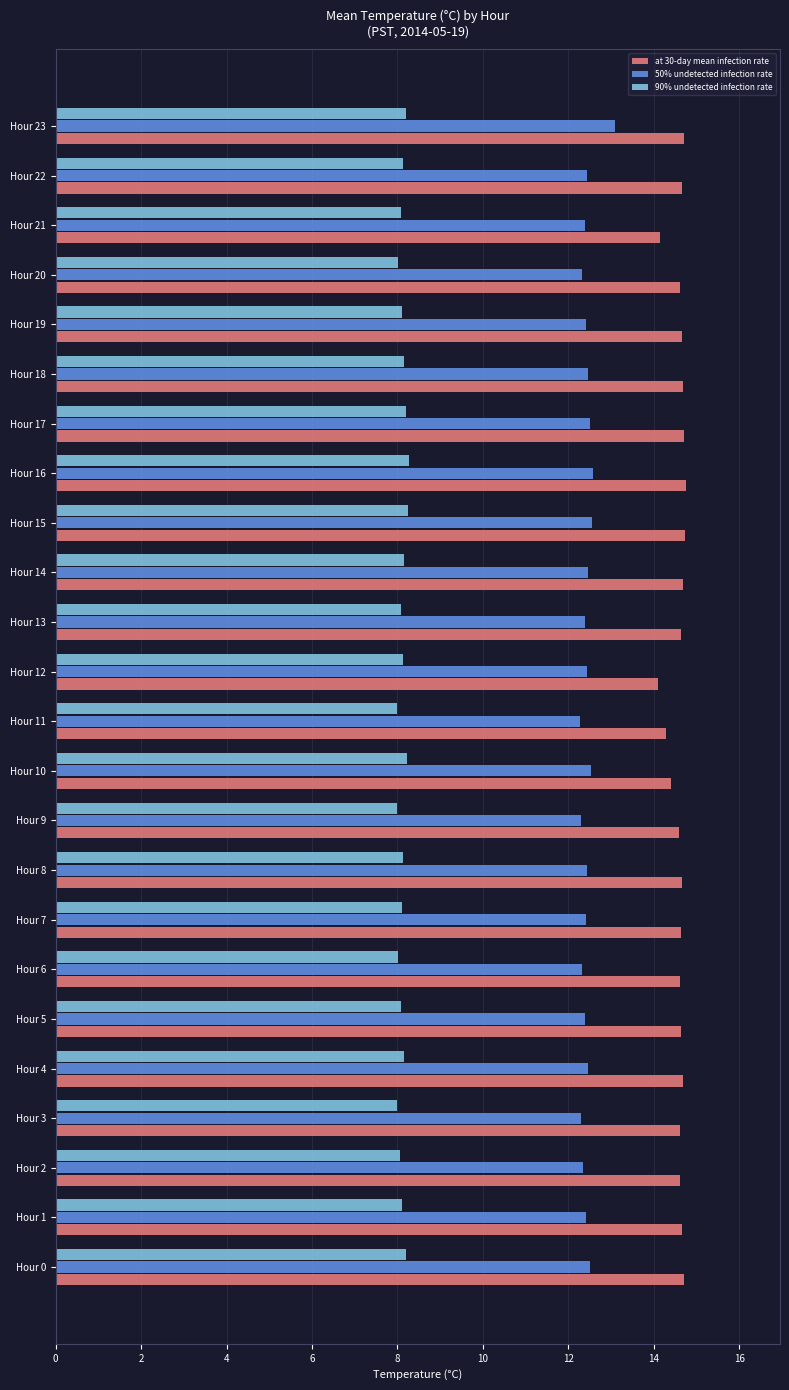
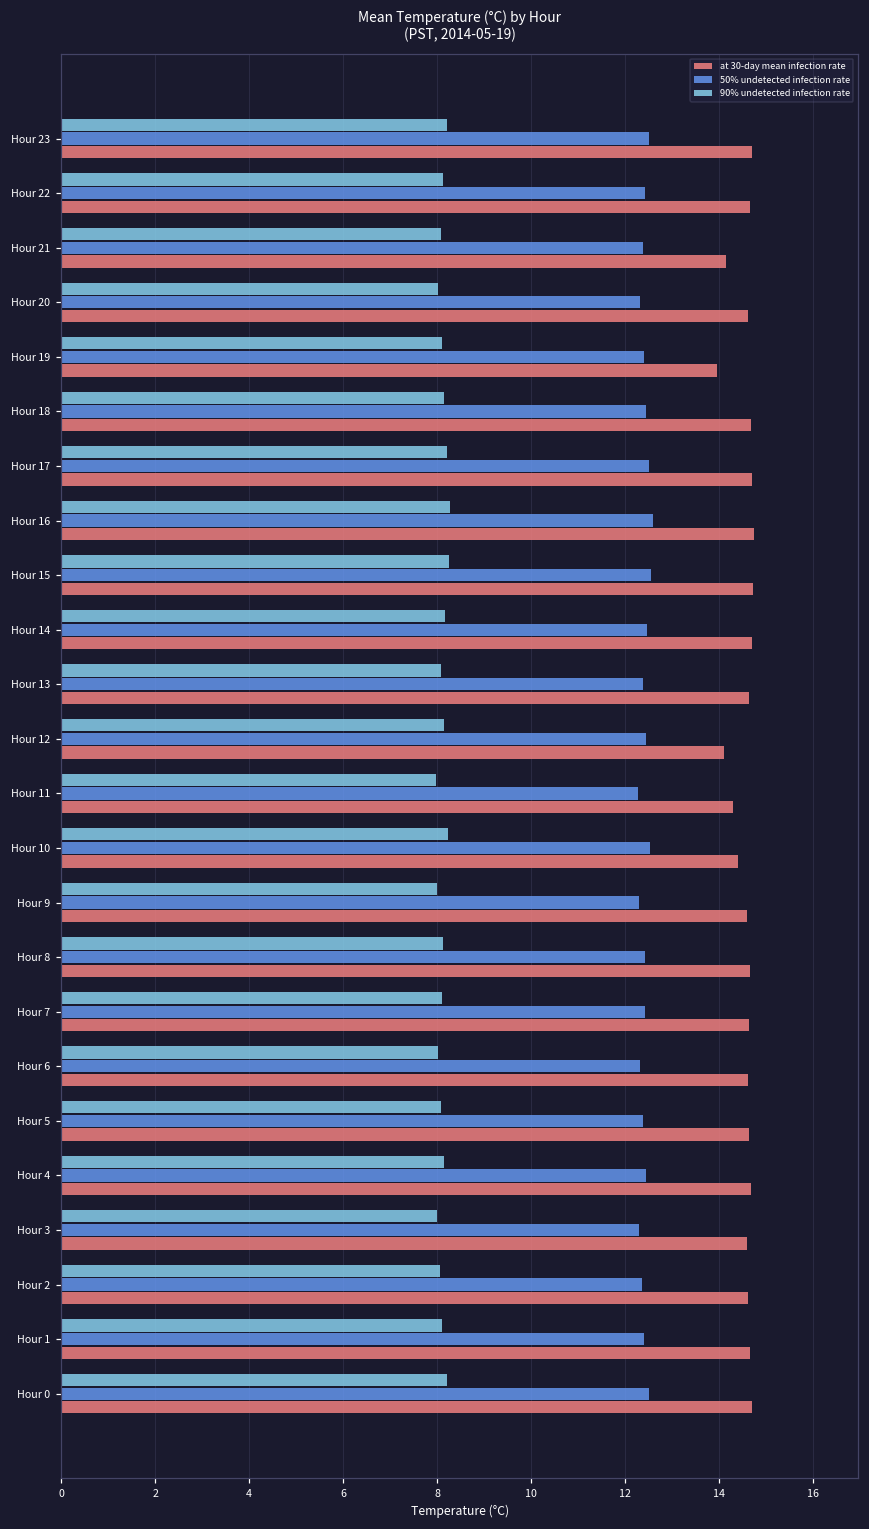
50% undetected infection rate, Hour 23: 13.1 -> 12.5
at 30-day mean infection rate, Hour 19: 14.7 -> 14.0
